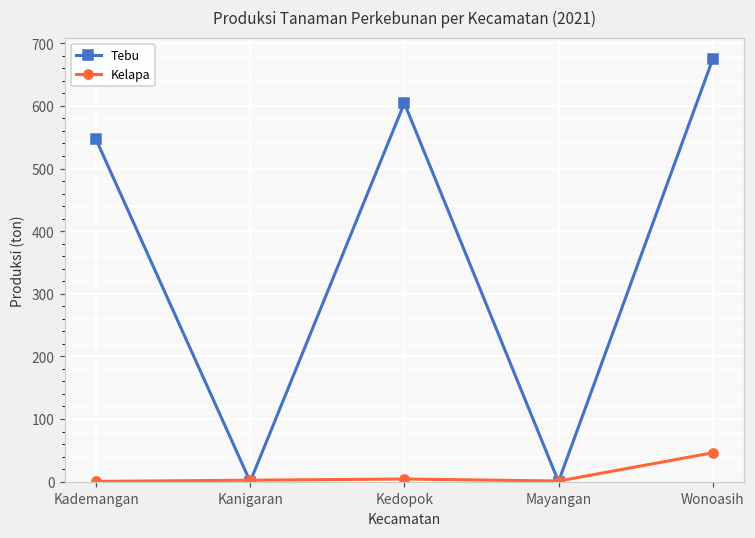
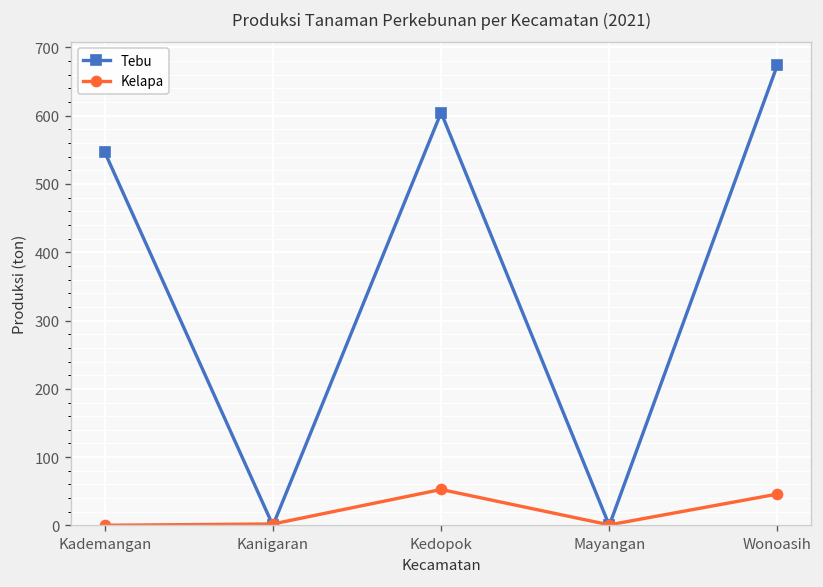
Kelapa, Kedopok: 0 -> 50
